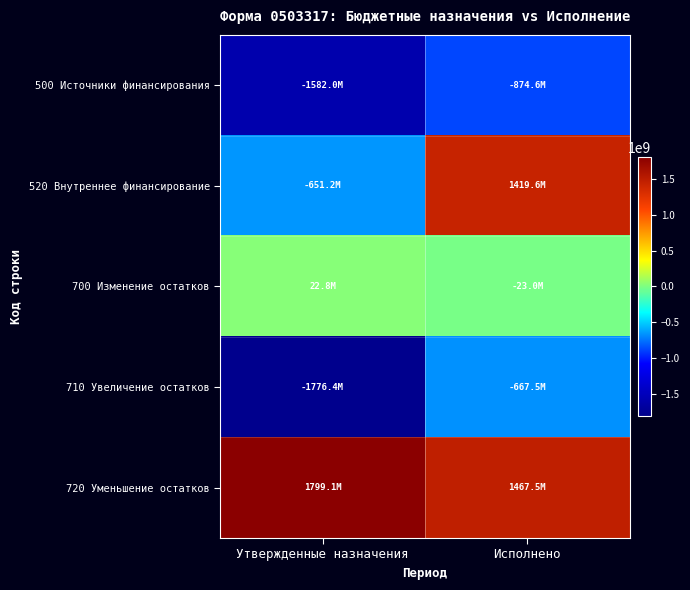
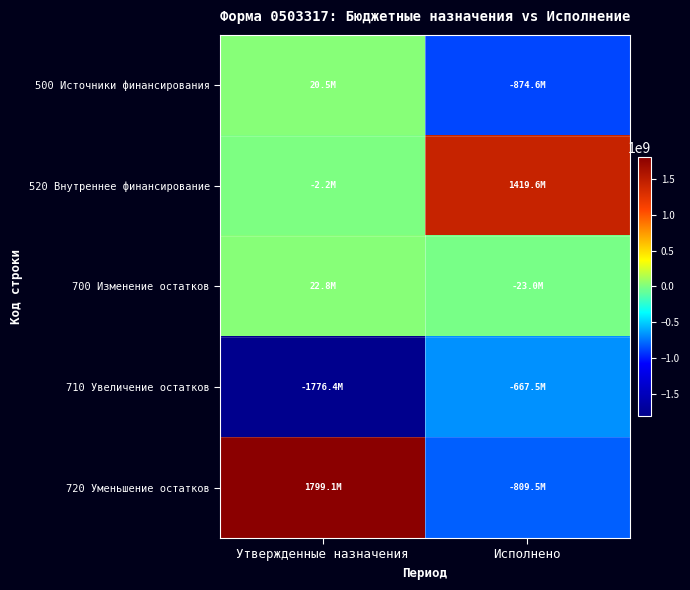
500 Источники финансирования, Утвержденные назначения: -1582.0M -> 20.5M
520 Внутреннее финансирование, Утвержденные назначения: -651.2M -> -2.2M
720 Уменьшение остатков, Исполнено: 1467.5M -> -809.5M
